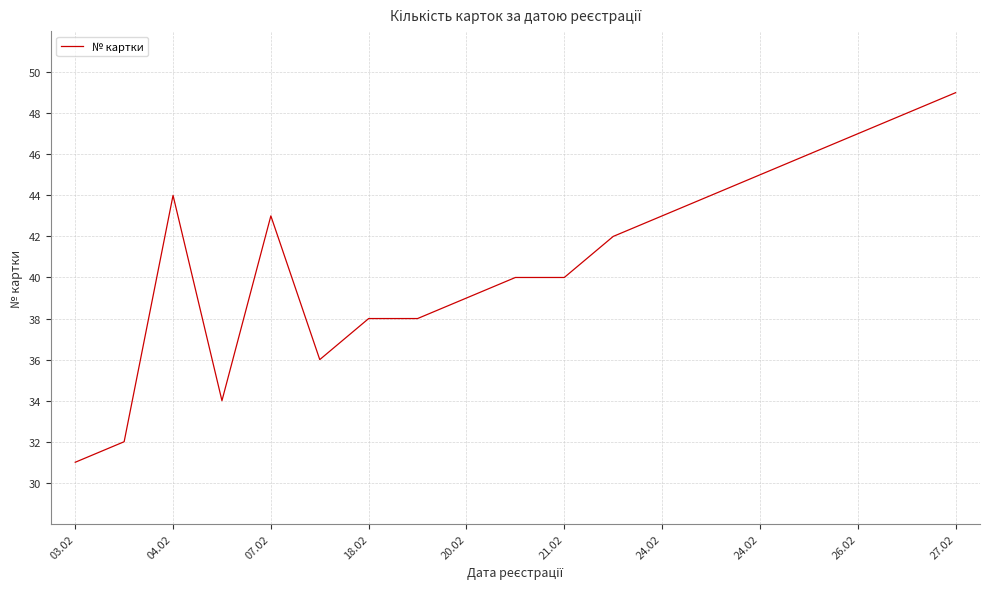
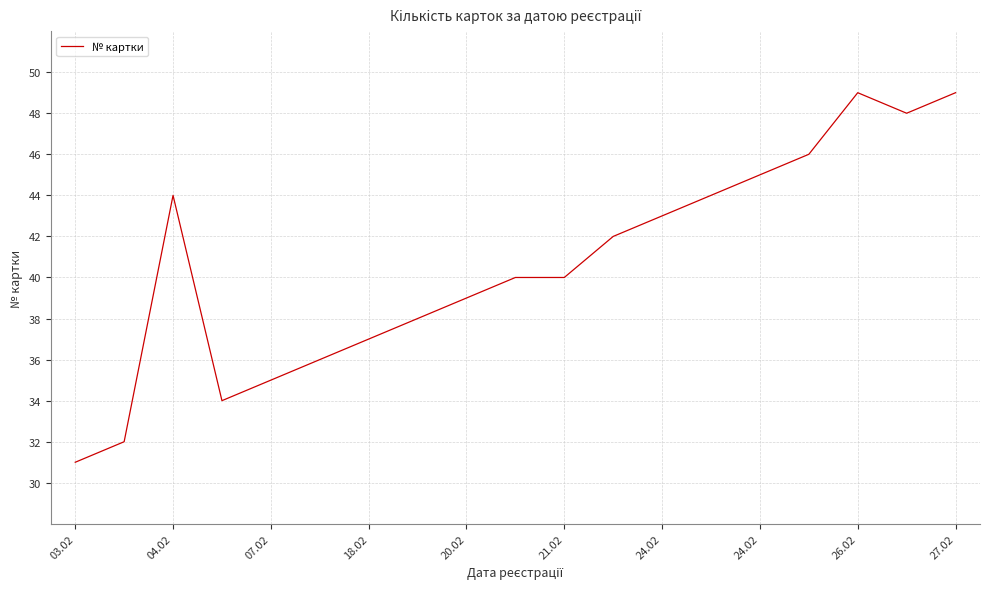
07.02: 43 -> 35
18.02: 38 -> 37
26.02: 47 -> 49
